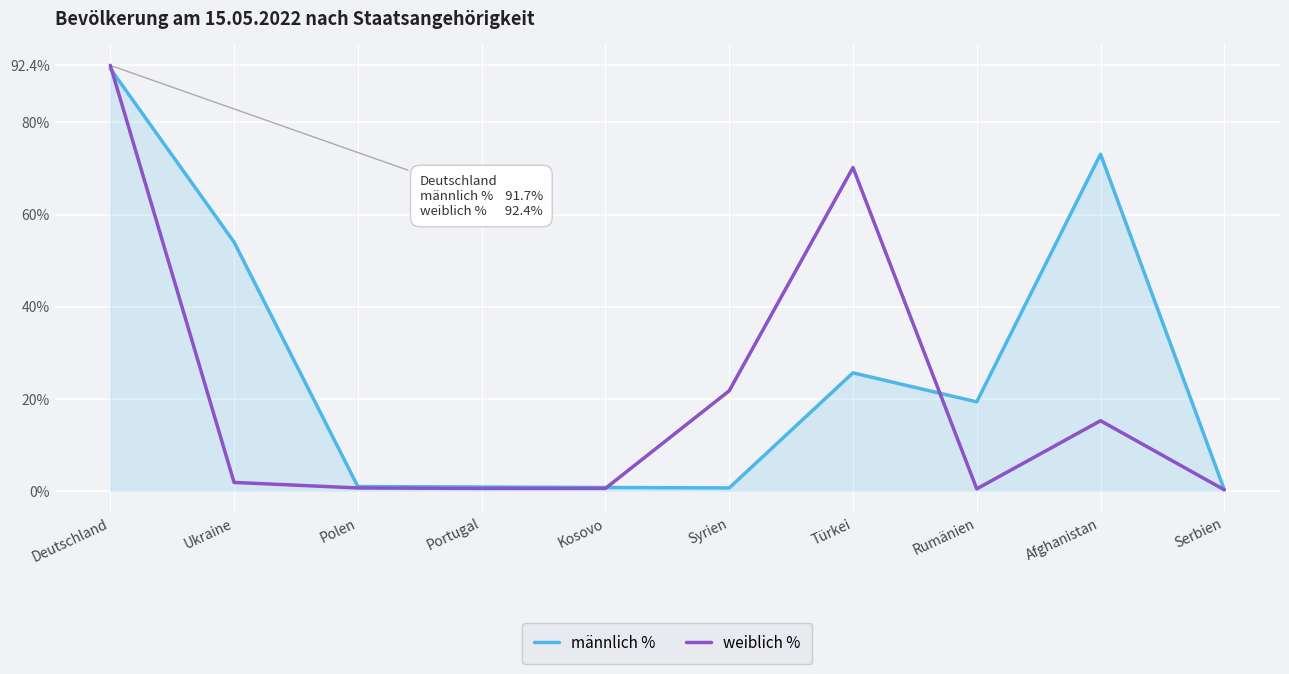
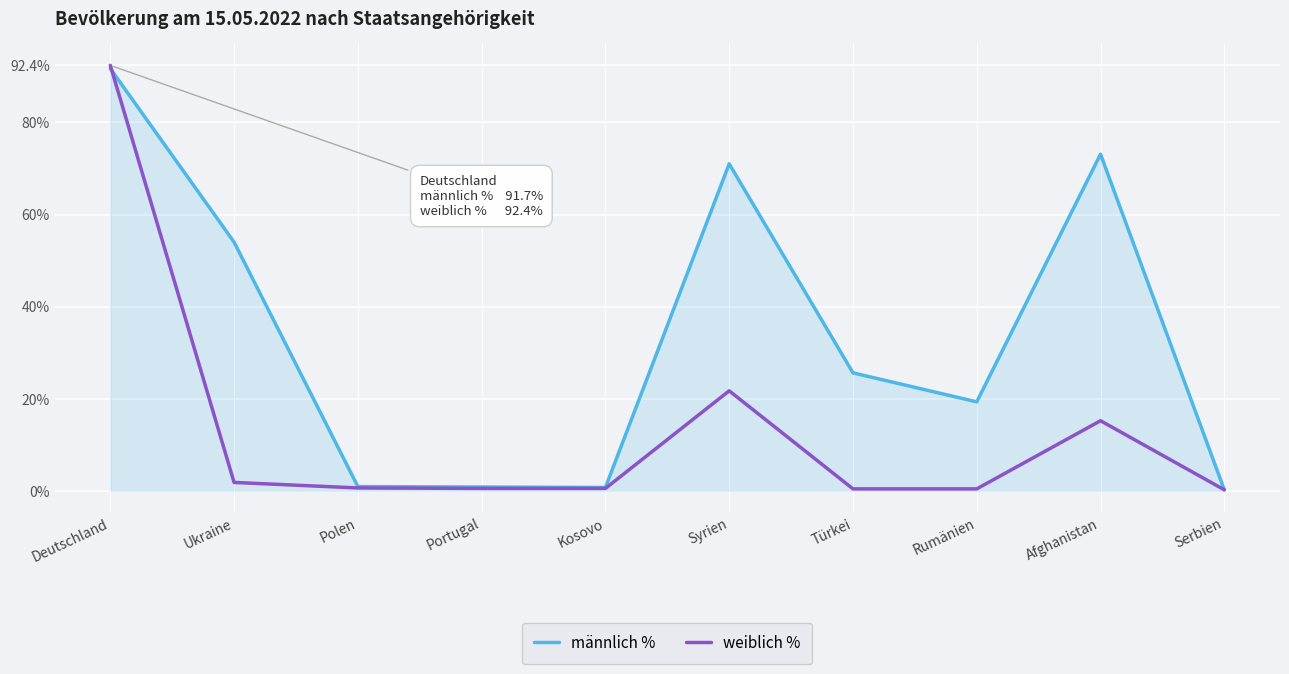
männlich %, Syrien: 1% -> 71%
weiblich %, Türkei: 70% -> 0%
